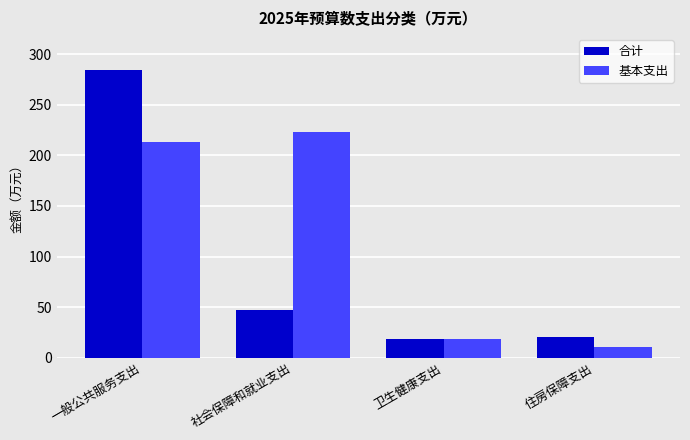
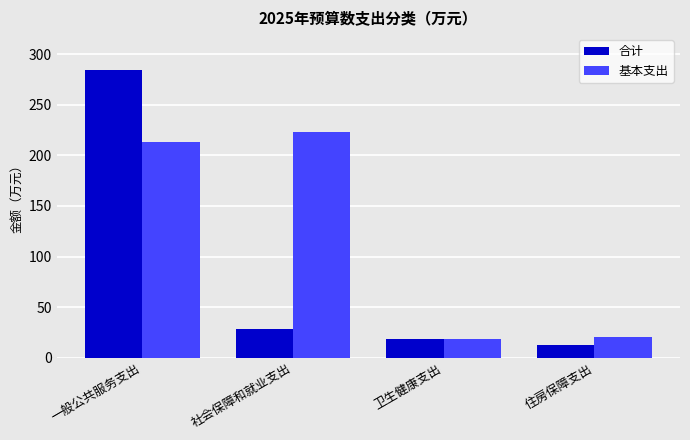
合计, 社会保障和就业支出: 47 -> 28
合计, 住房保障支出: 21 -> 12
基本支出, 住房保障支出: 10 -> 21
